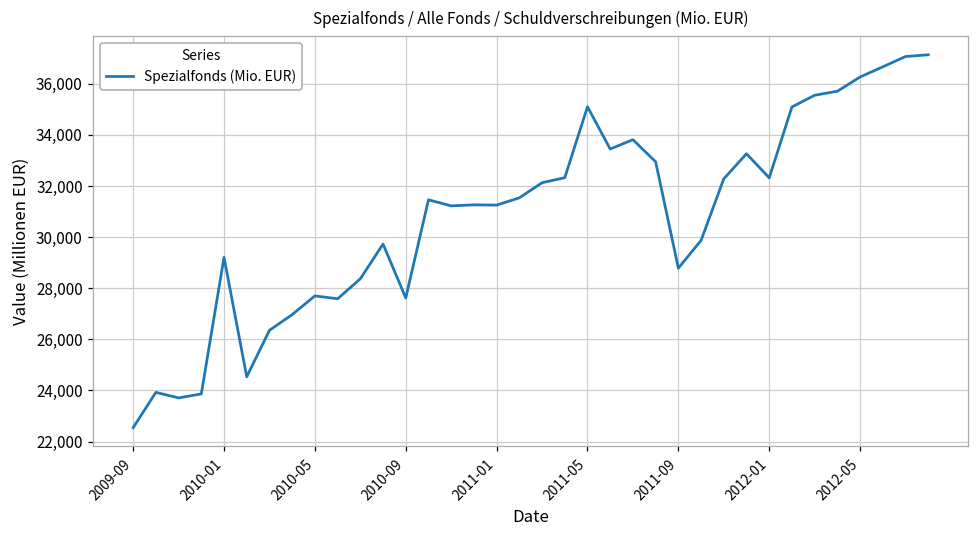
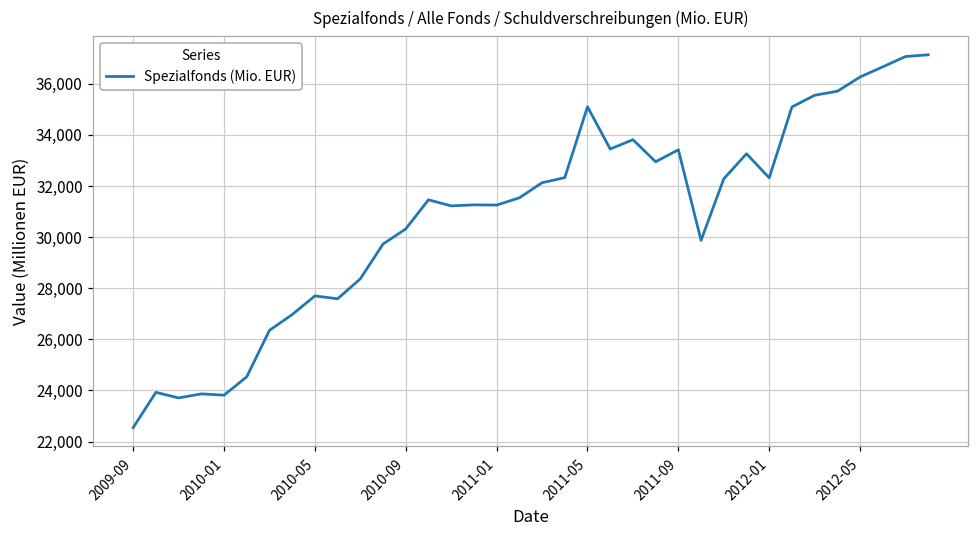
2010-01: 29,200 -> 23,800
2010-09: 27,600 -> 30,300
2011-09: 28,800 -> 33,400
